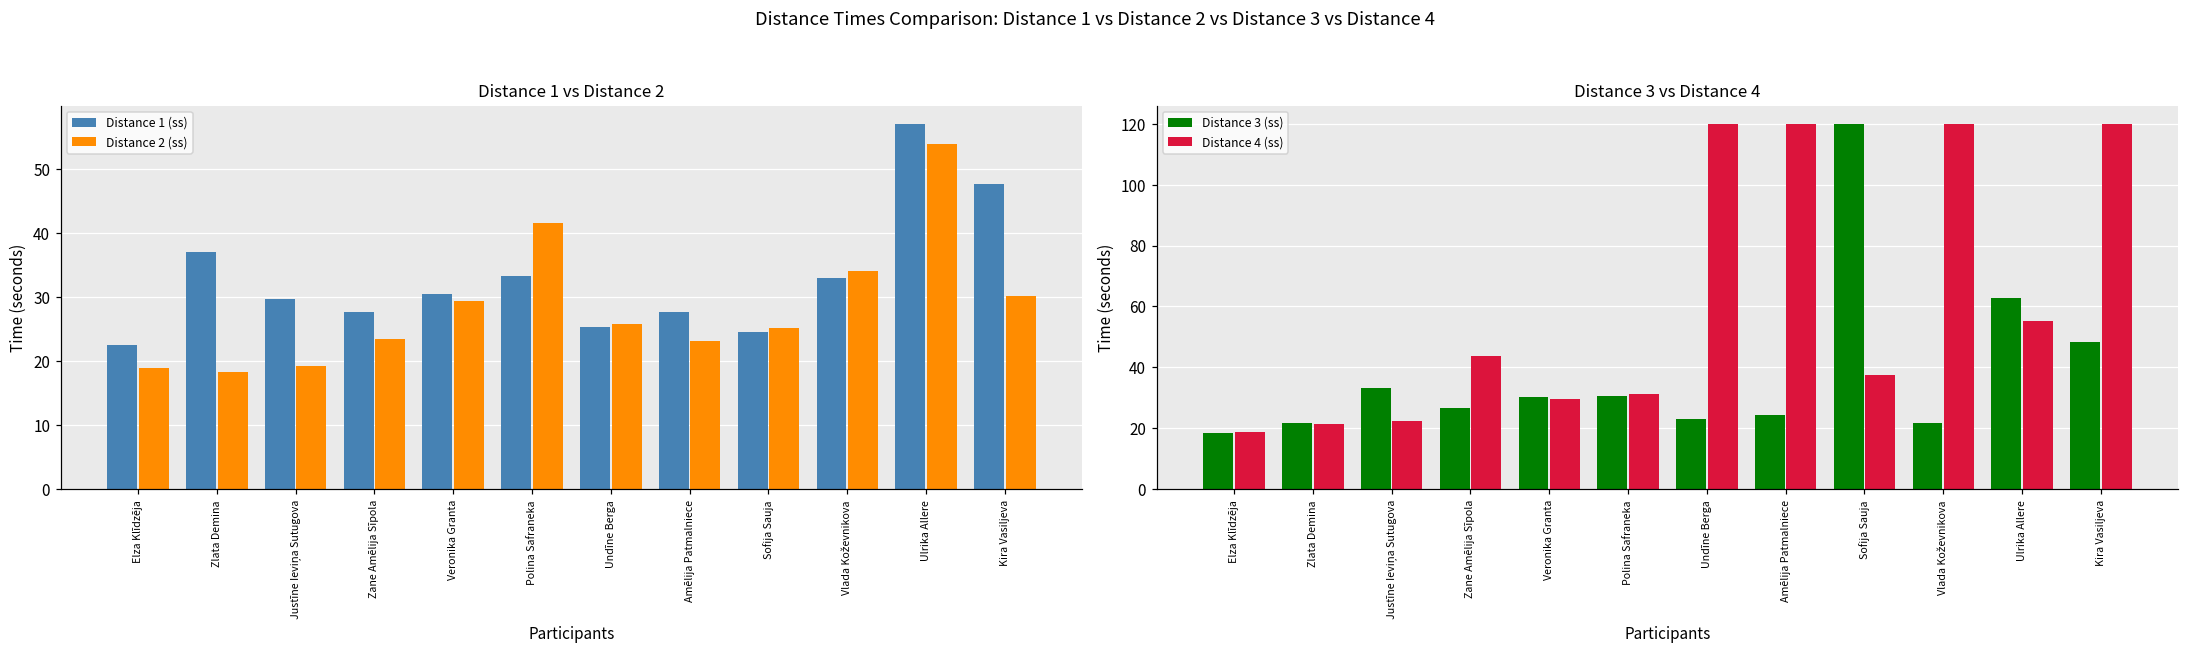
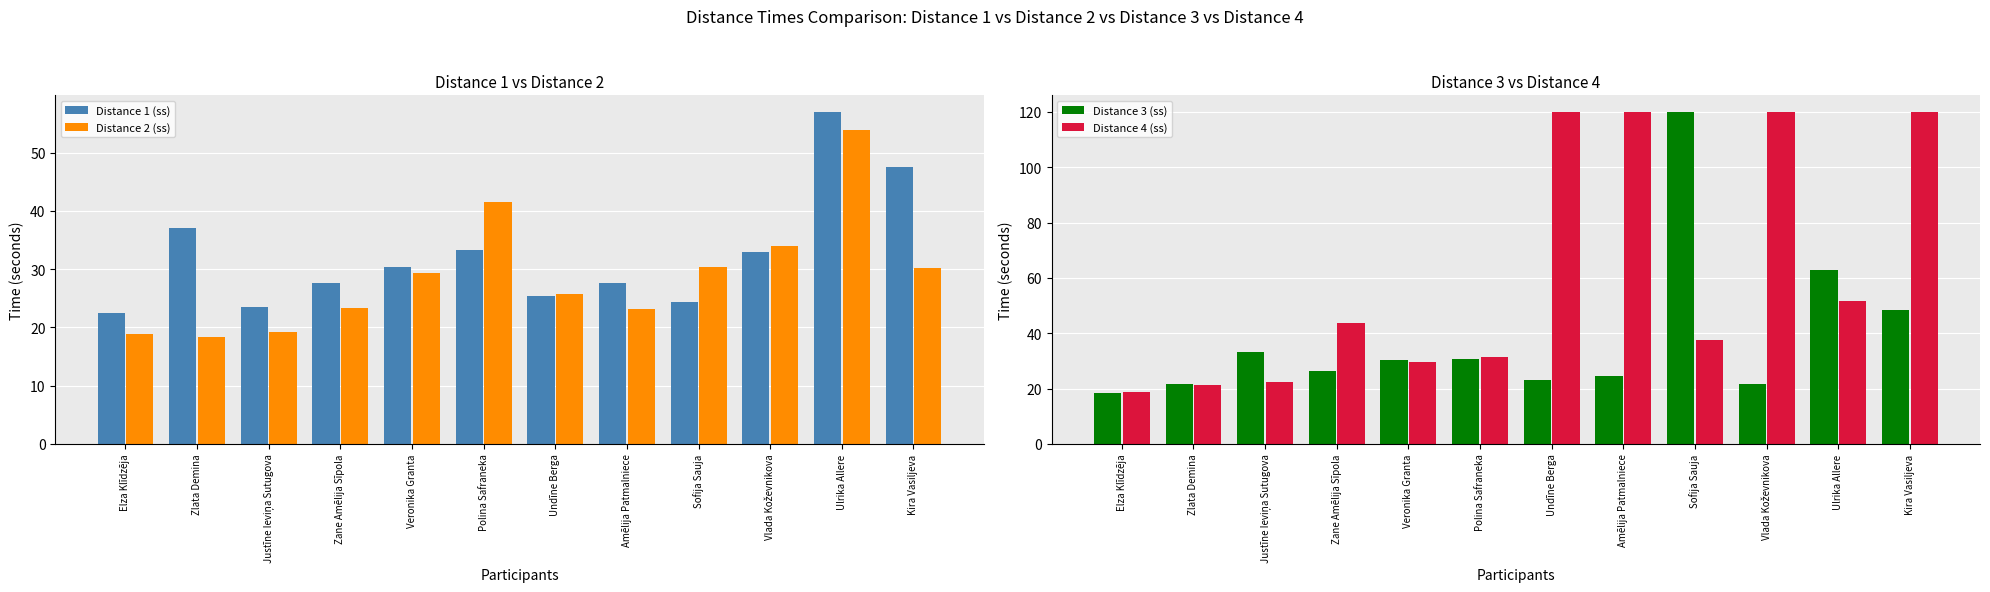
Distance 1 vs Distance 2, Distance 1 (ss), Justīne Ieviņa Sutugova: 30 -> 23
Distance 1 vs Distance 2, Distance 2 (ss), Sofija Sauja: 25 -> 30
Distance 3 vs Distance 4, Distance 4 (ss), Ulrika Allere: 55 -> 52
